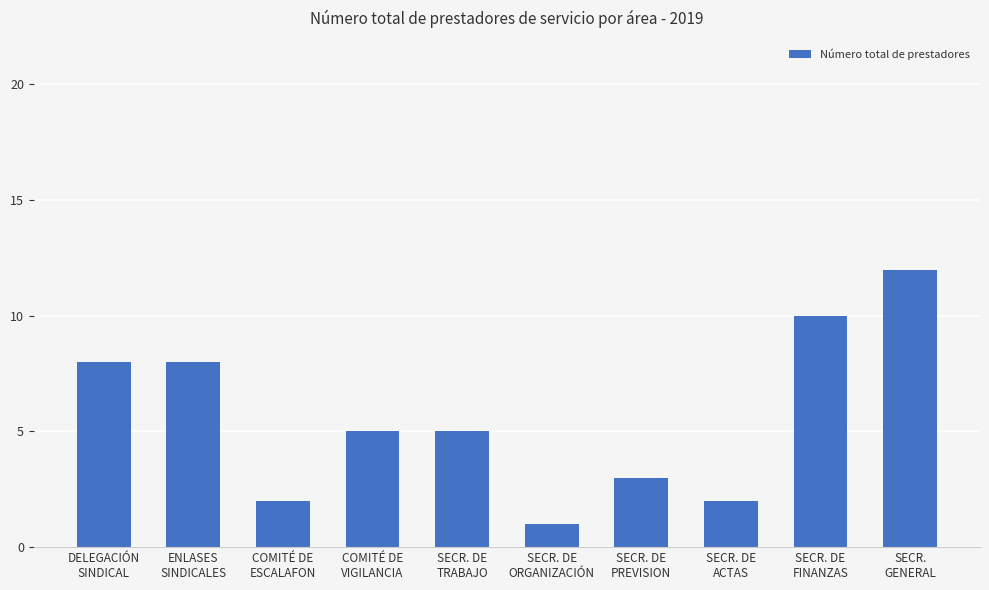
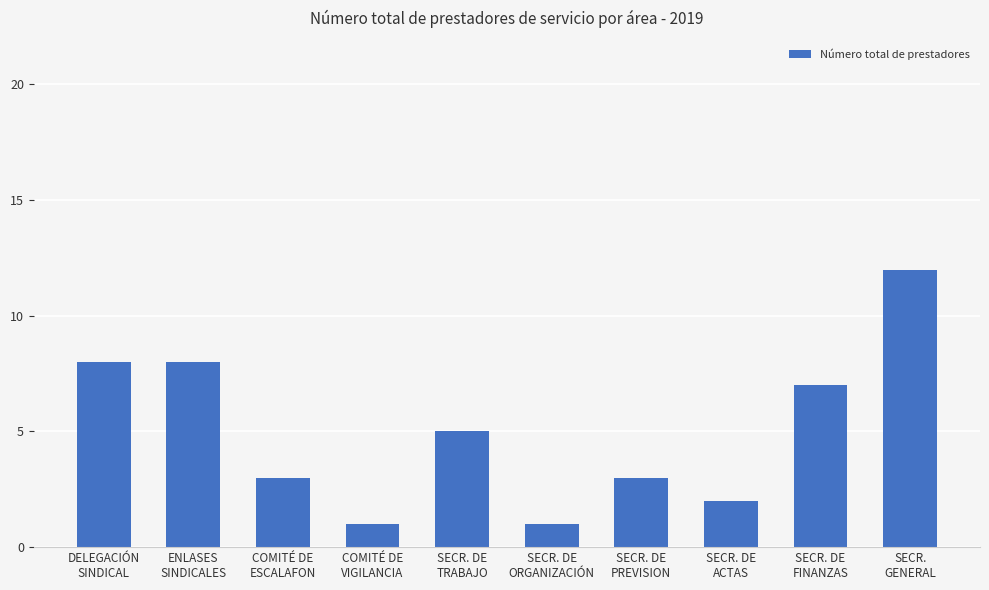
COMITÉ DE ESCALAFON: 2 -> 3
COMITÉ DE VIGILANCIA: 5 -> 1
SECR. DE FINANZAS: 10 -> 7
